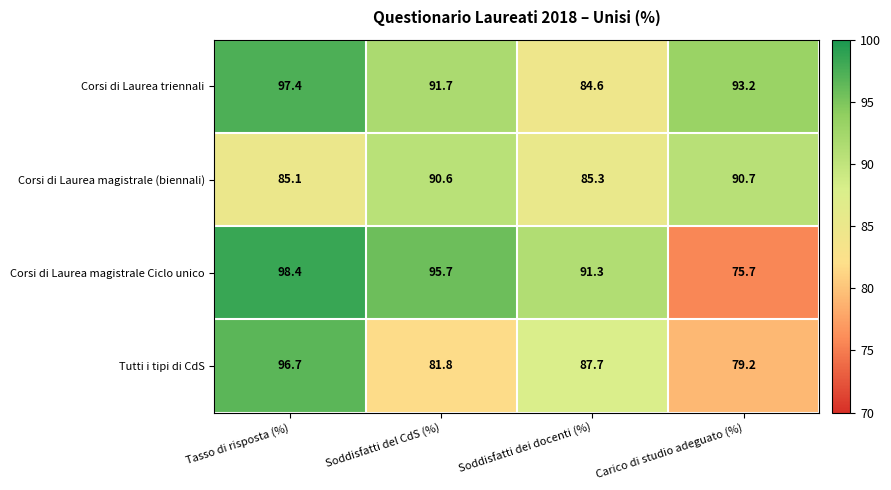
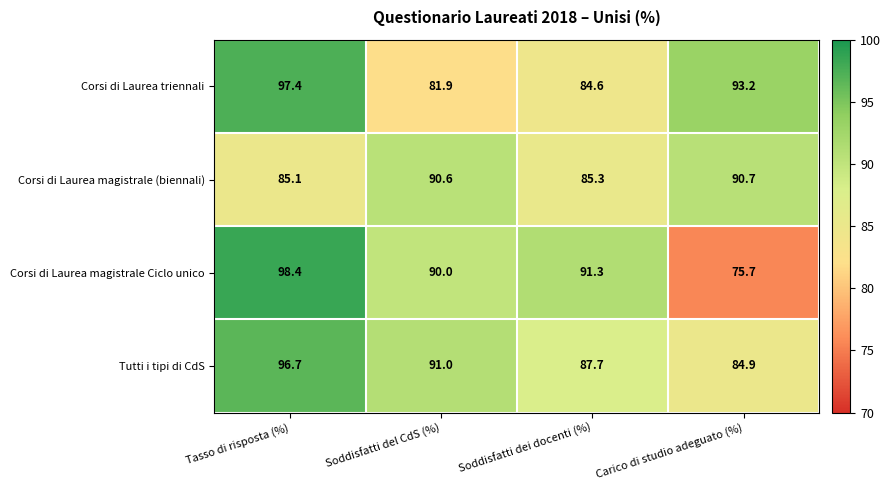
Corsi di Laurea triennali, Soddisfatti del CdS (%): 91.7 -> 81.9
Corsi di Laurea magistrale Ciclo unico, Soddisfatti del CdS (%): 95.7 -> 90.0
Tutti i tipi di CdS, Soddisfatti del CdS (%): 81.8 -> 91.0
Tutti i tipi di CdS, Carico di studio adeguato (%): 79.2 -> 84.9
